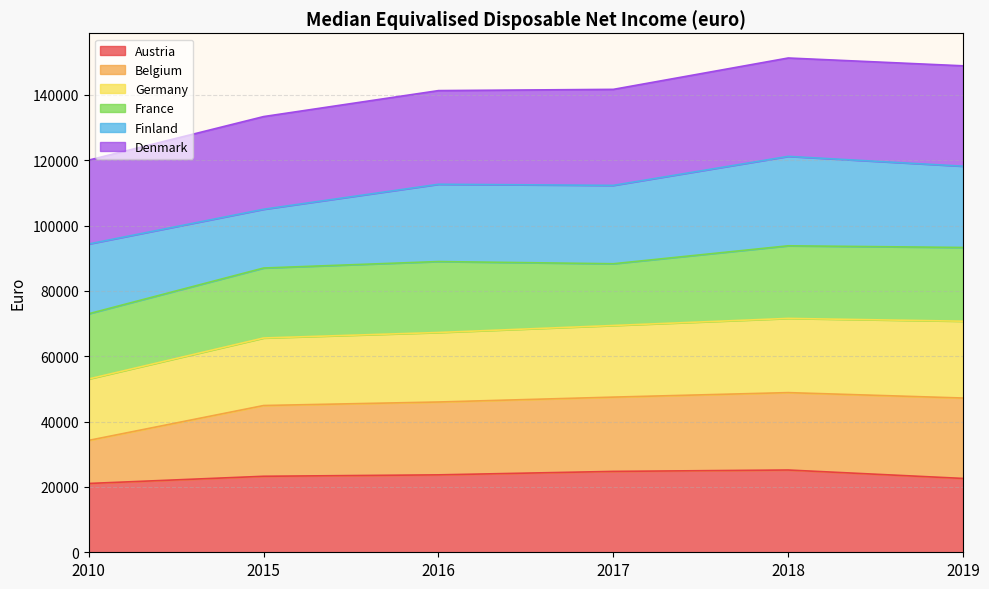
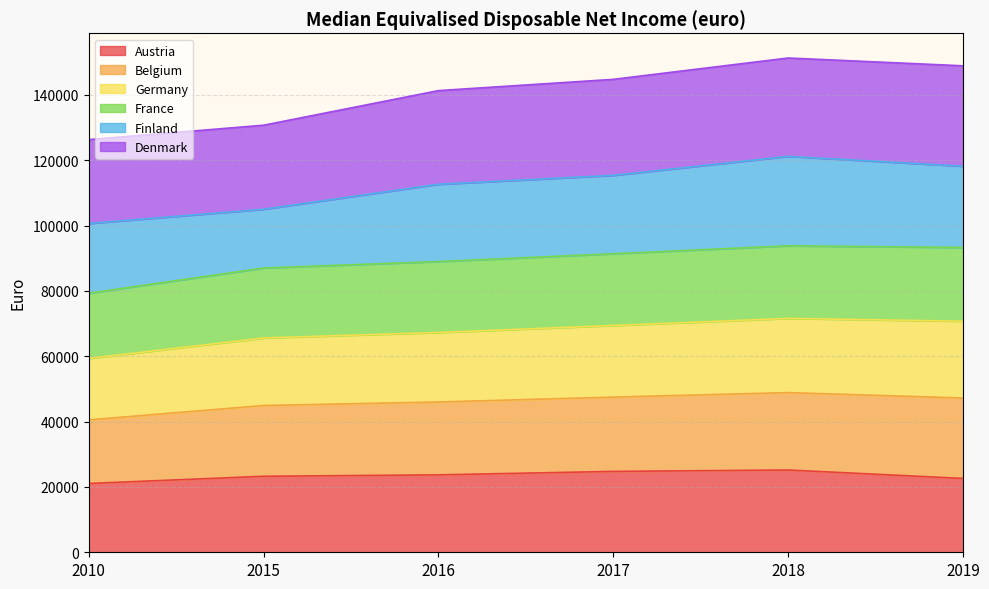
Belgium, 2010: 13000 -> 19000
Denmark, 2015: 28000 -> 26000
France, 2017: 19000 -> 22000
